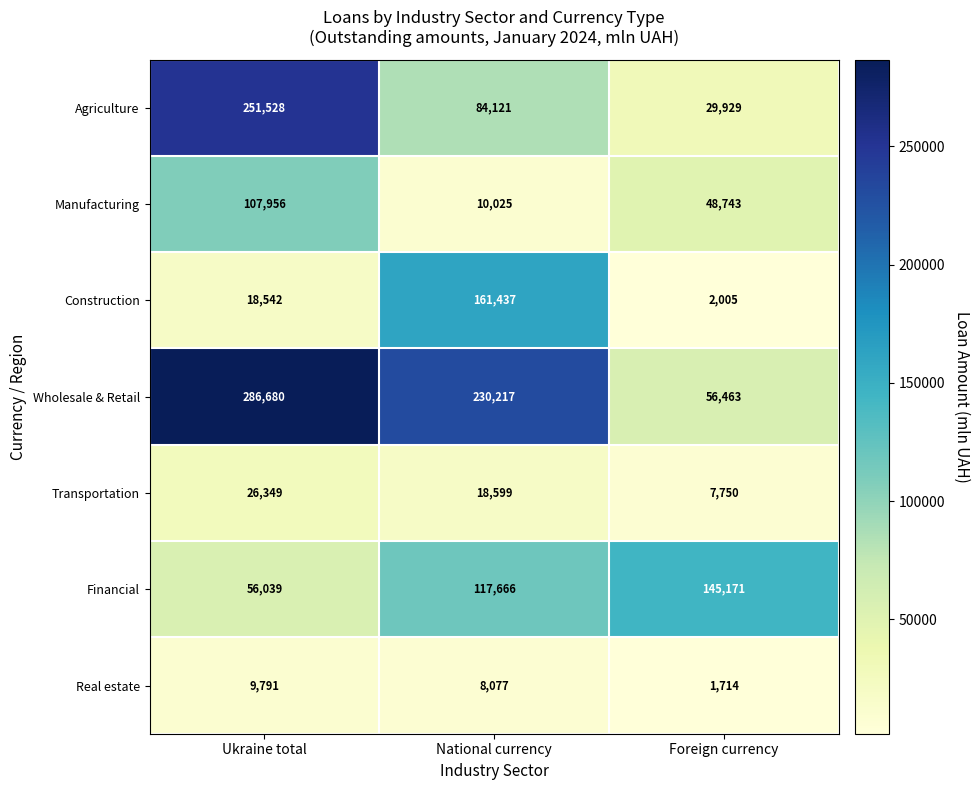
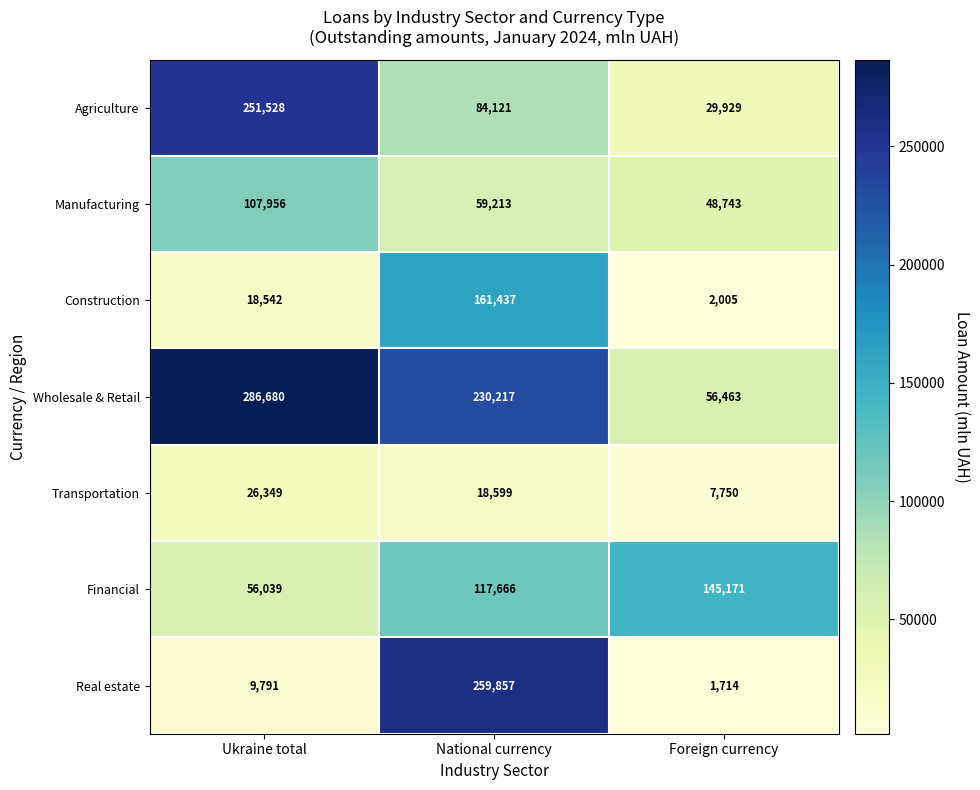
Manufacturing, National currency: 10,025 -> 59,213
Real estate, National currency: 8,077 -> 259,857
